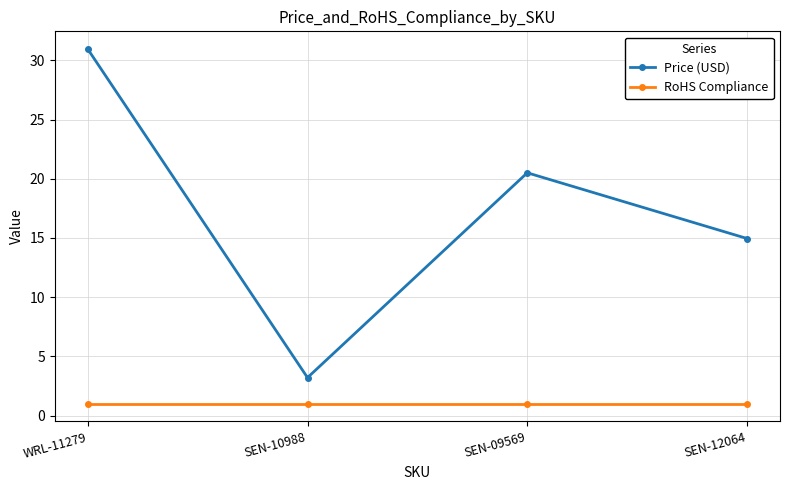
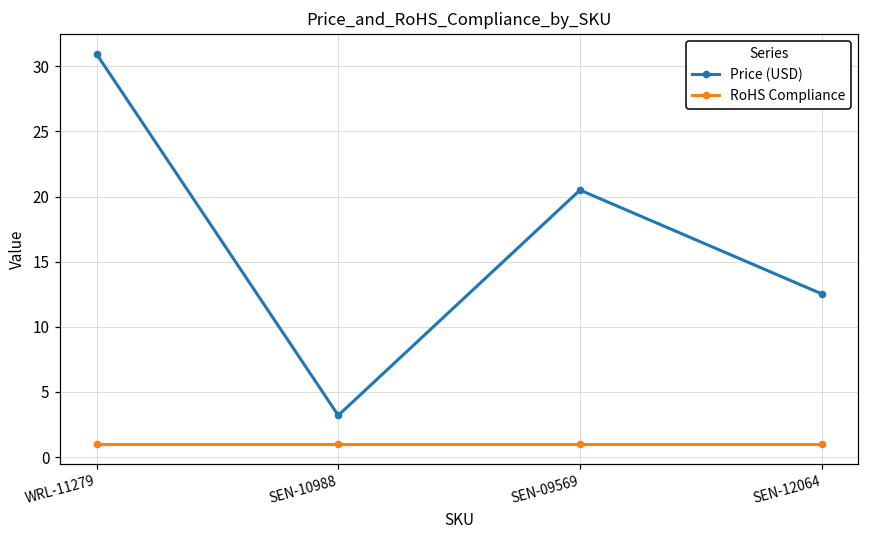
Price (USD), SEN-12064: 15.0 -> 12.5
